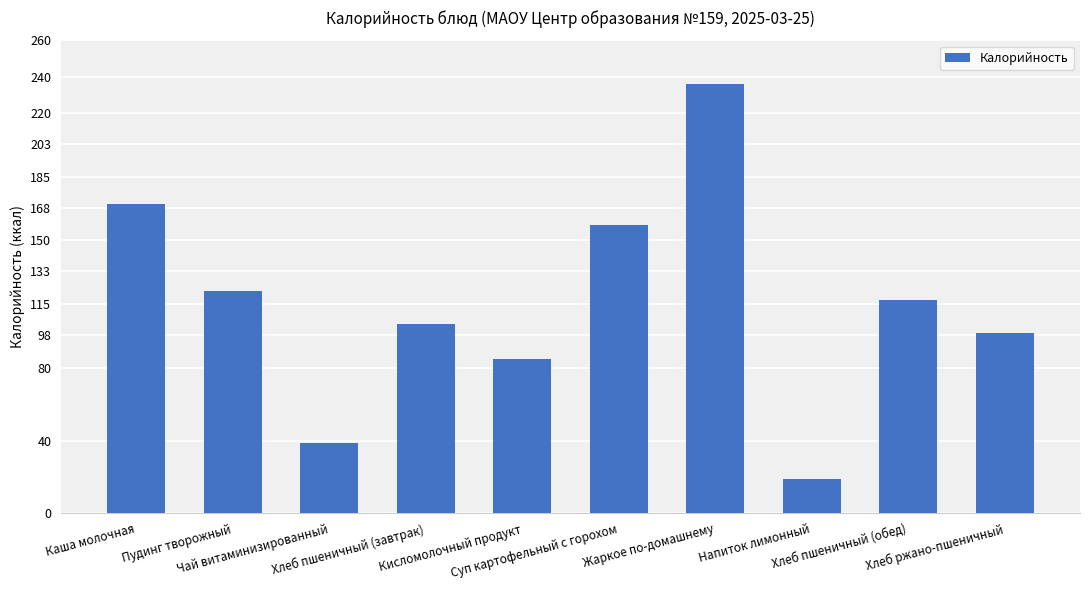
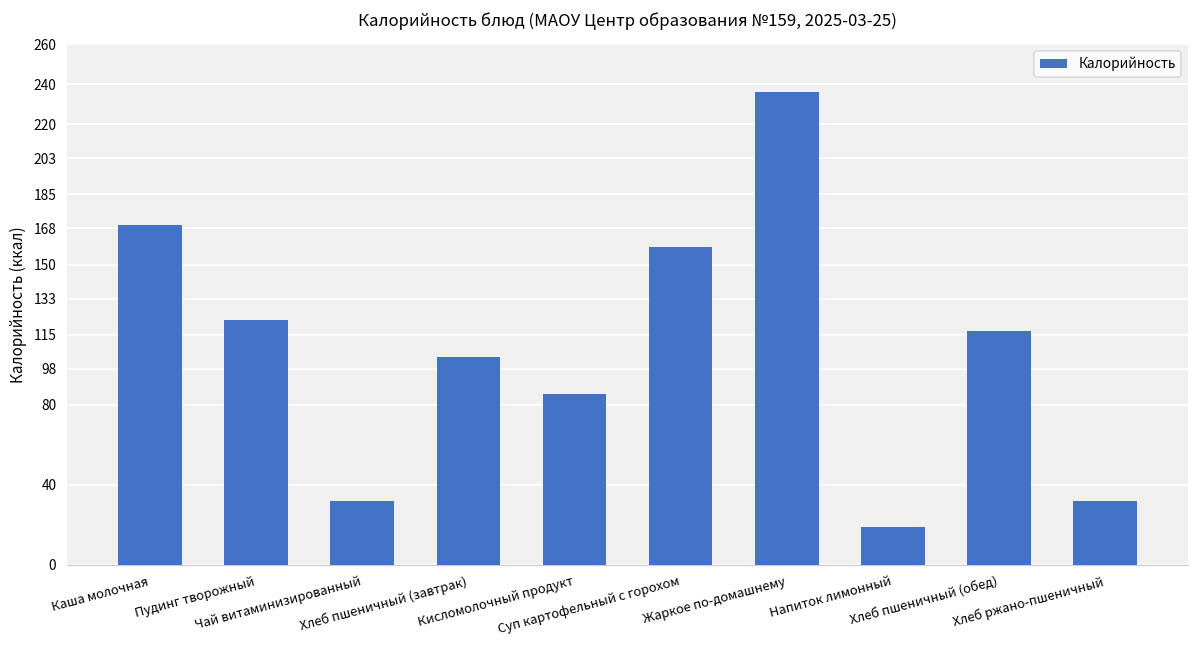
Чай витаминизированный: 39 -> 32
Хлеб ржано-пшеничный: 99 -> 32
